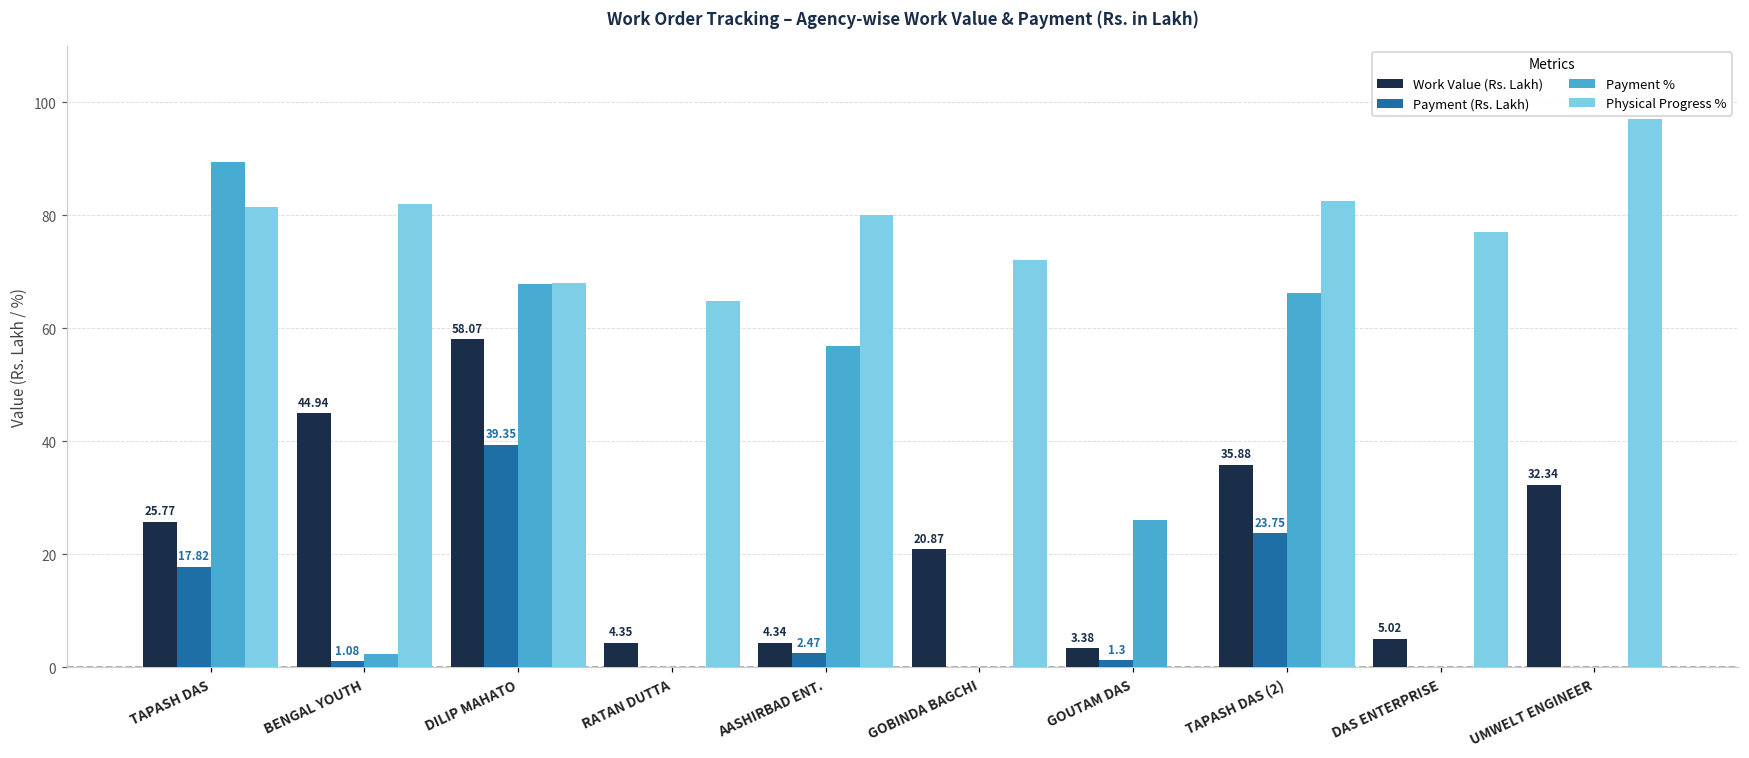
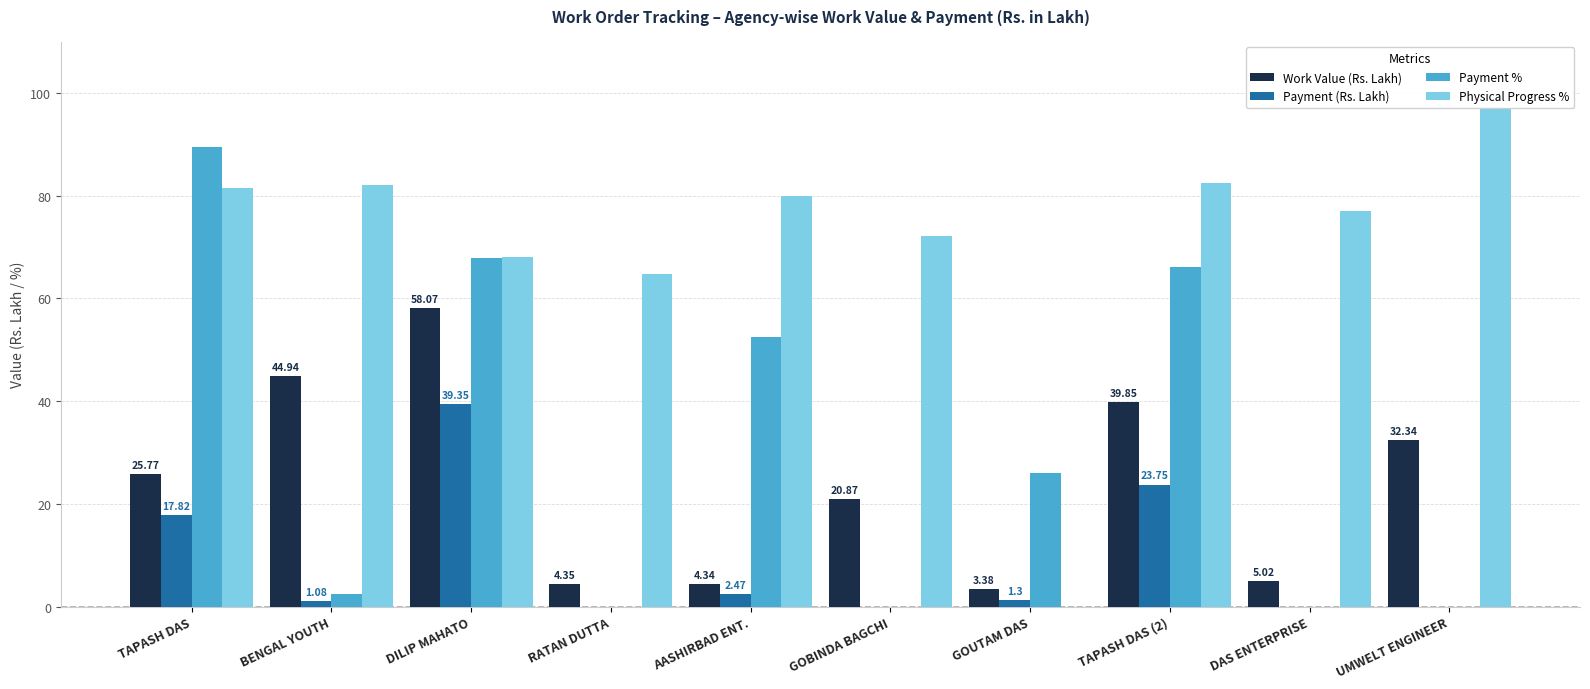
Payment %, AASHIRBAD ENT.: 57 -> 53
Work Value (Rs. Lakh), TAPASH DAS (2): 35.88 -> 39.85
